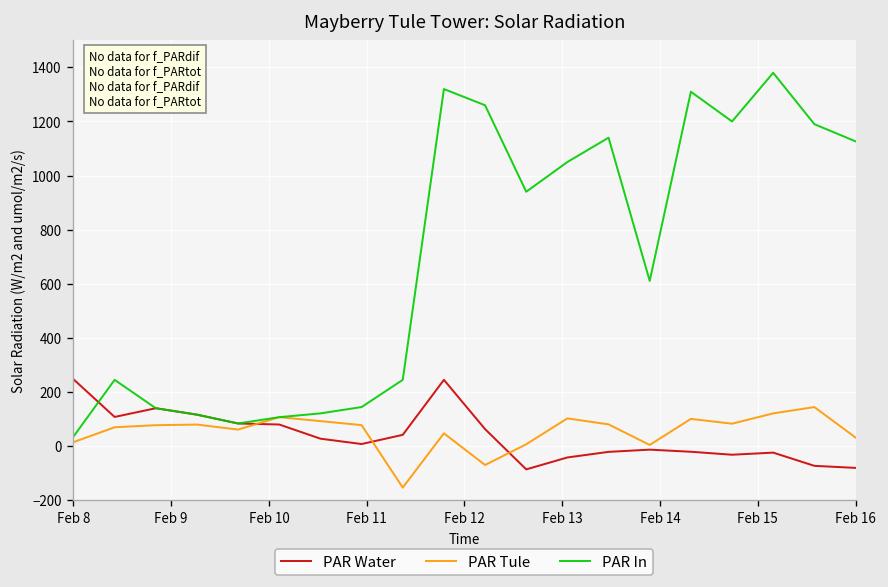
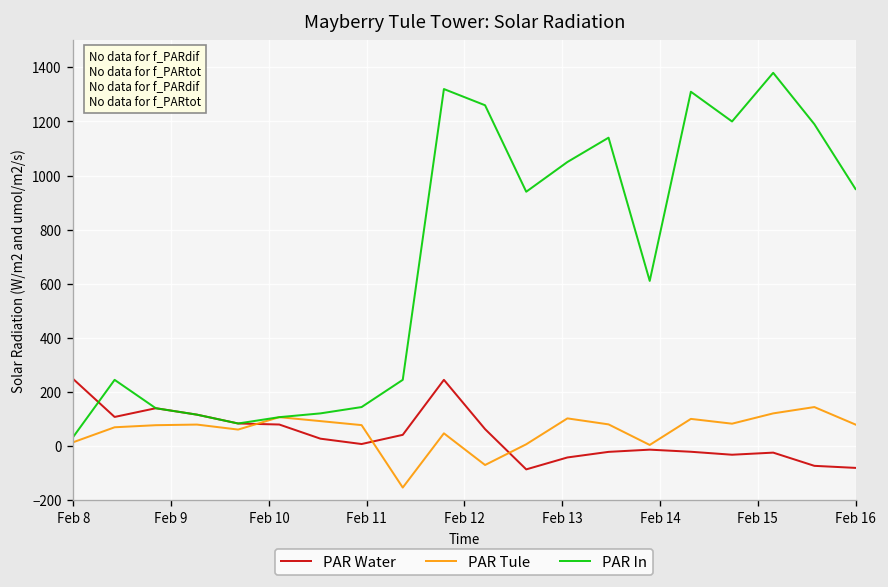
PAR Tule, Feb 16: 30 -> 80
PAR In, Feb 16: 1130 -> 950
